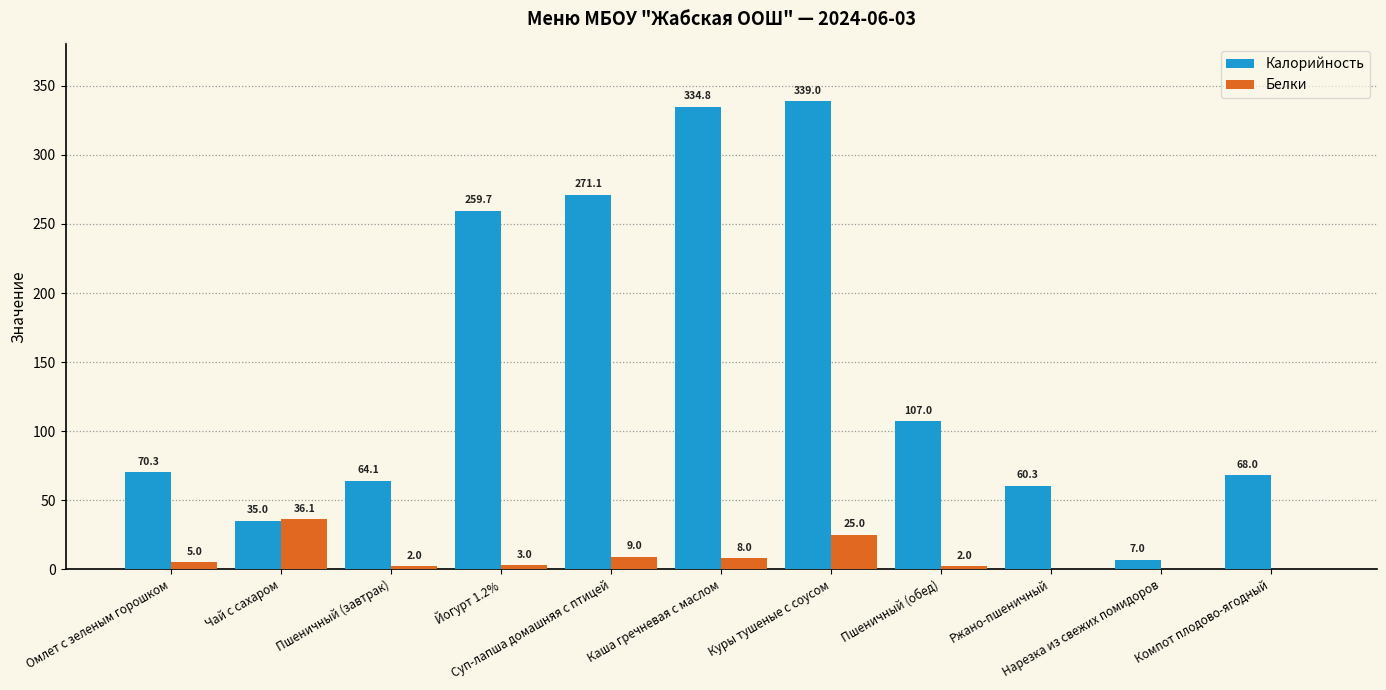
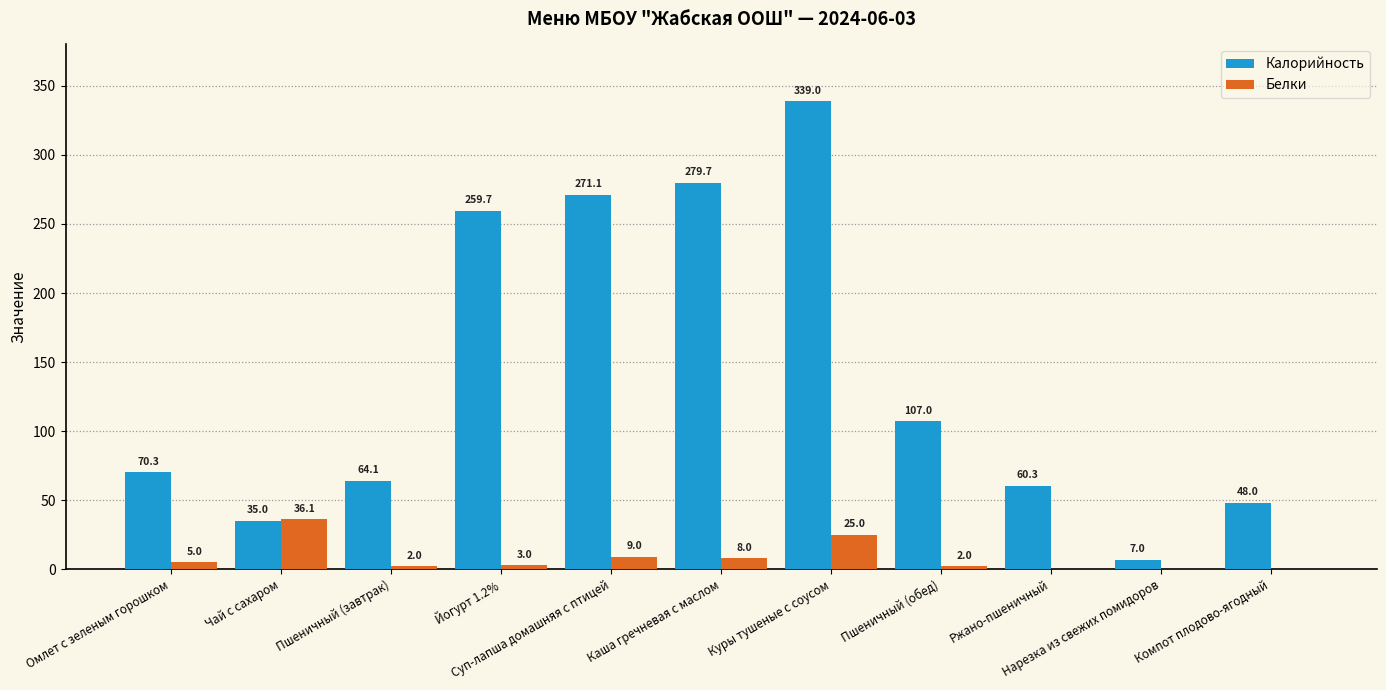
Калорийность, Каша гречневая с маслом: 334.8 -> 279.7
Калорийность, Компот плодово-ягодный: 68.0 -> 48.0
